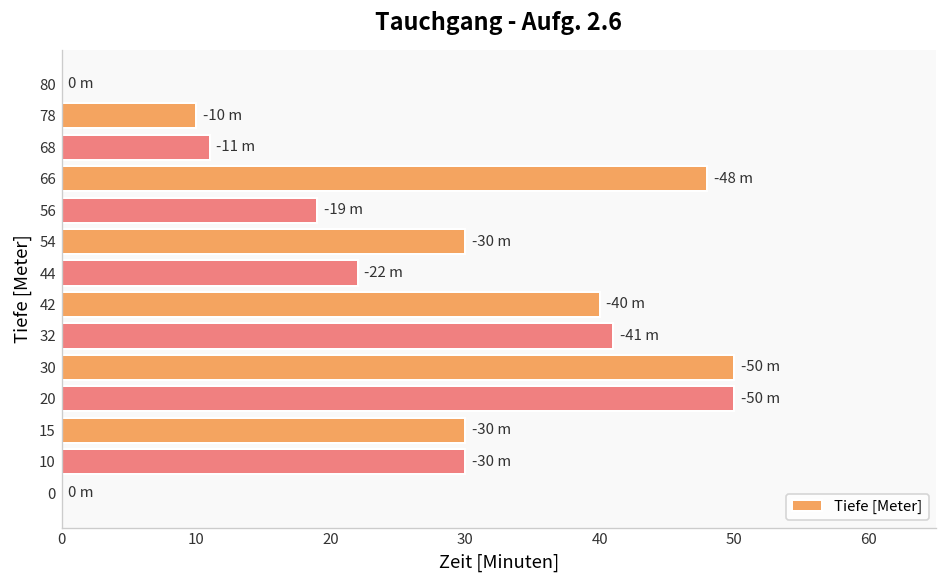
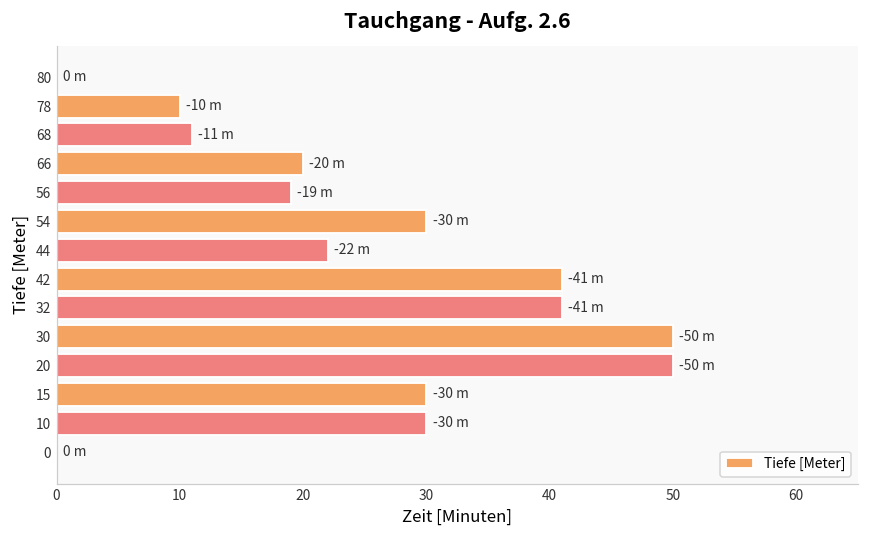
66: -48 -> -20
42: -40 -> -41
